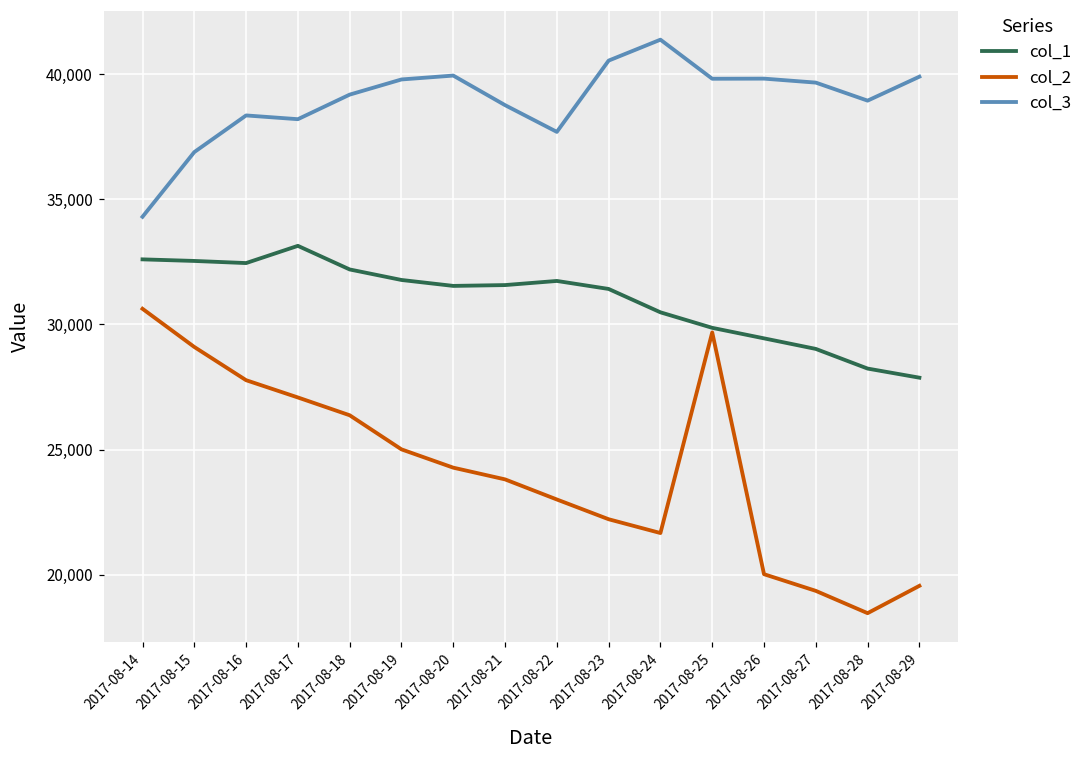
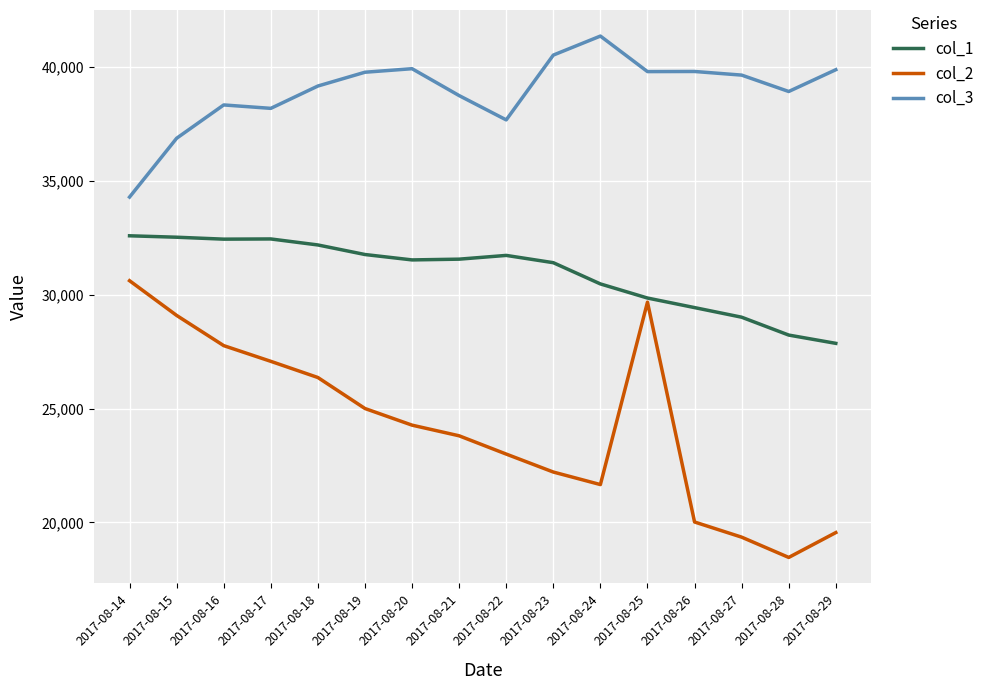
col_1, 2017-08-17: 33,100 -> 32,500
